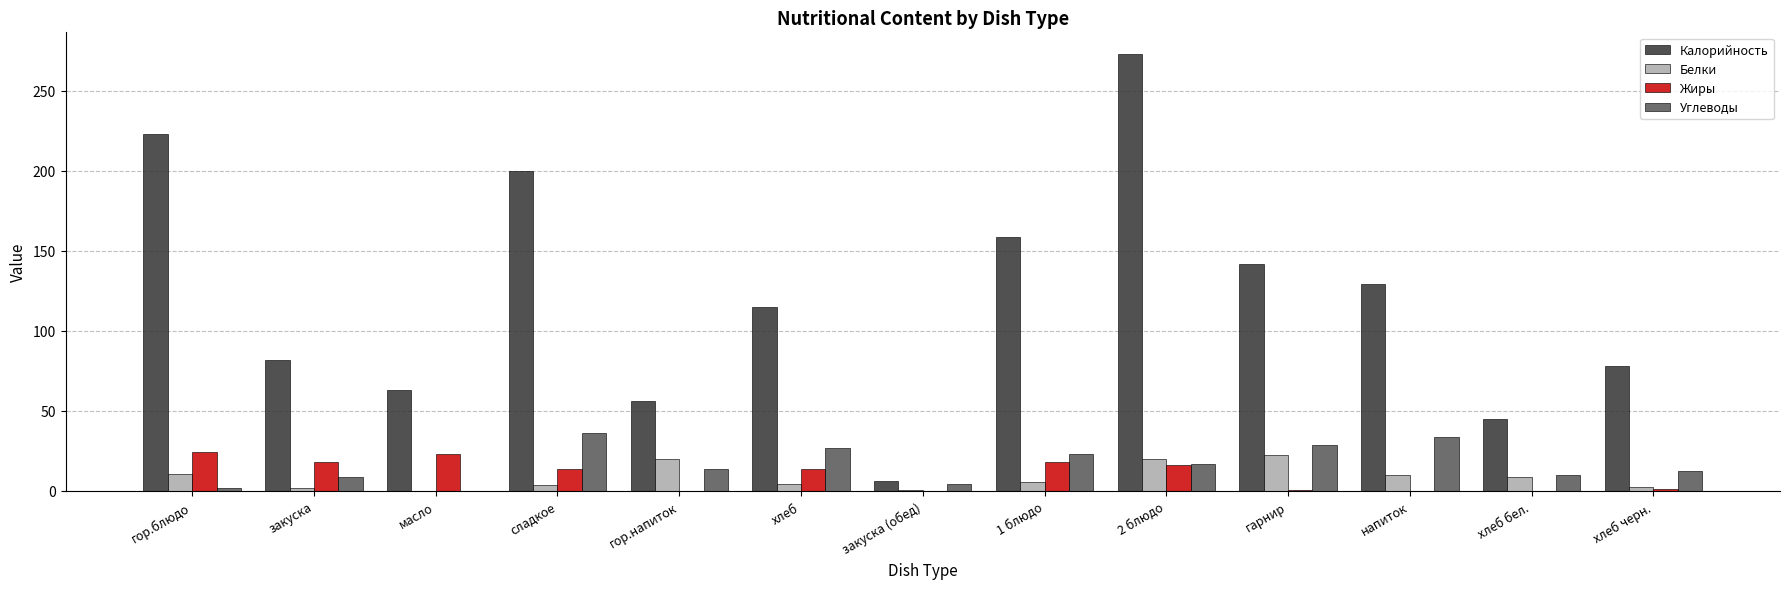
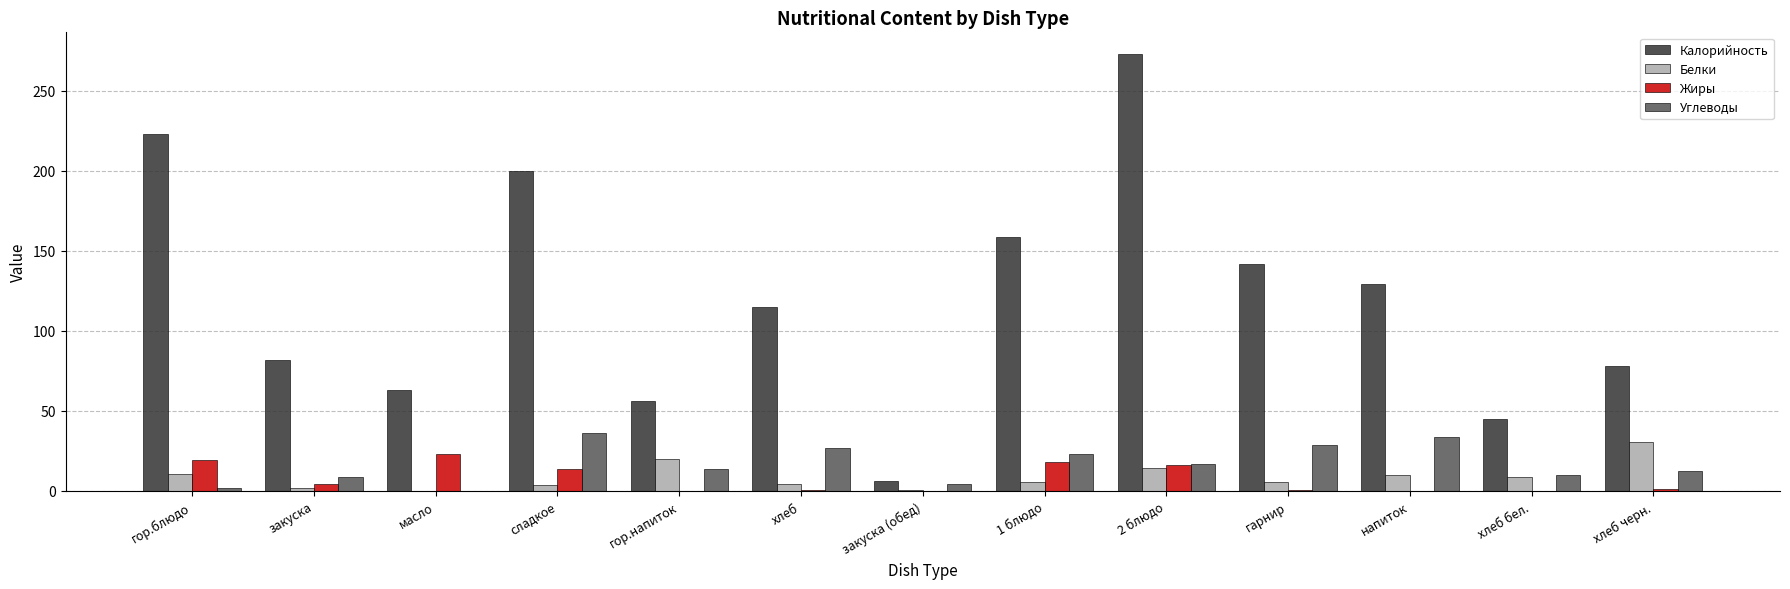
Жиры, гор.блюдо: 24 -> 19
Жиры, закуска: 18 -> 4
Жиры, хлеб: 14 -> 0
Белки, 2 блюдо: 20 -> 15
Белки, гарнир: 23 -> 5
Белки, хлеб черн.: 3 -> 31
